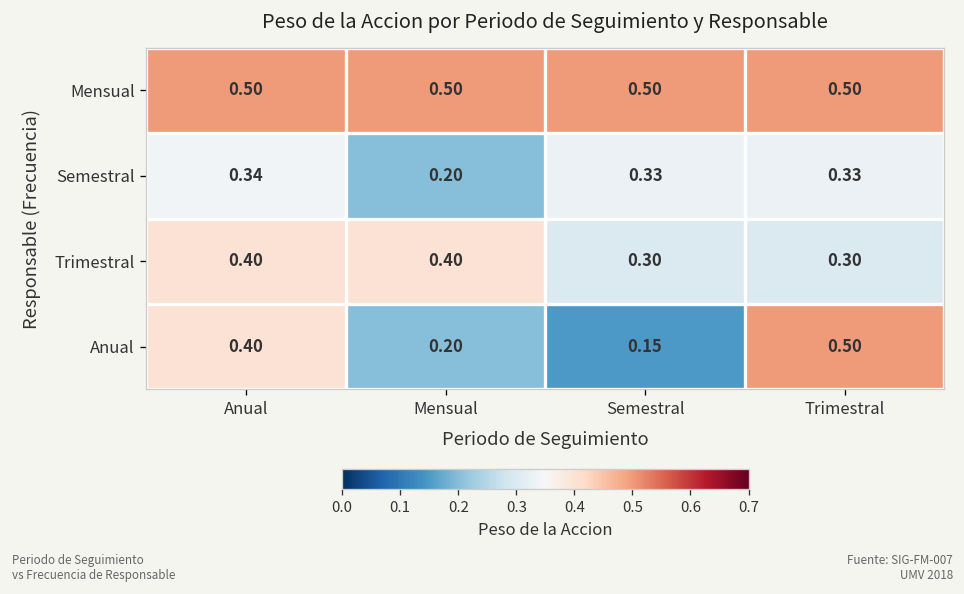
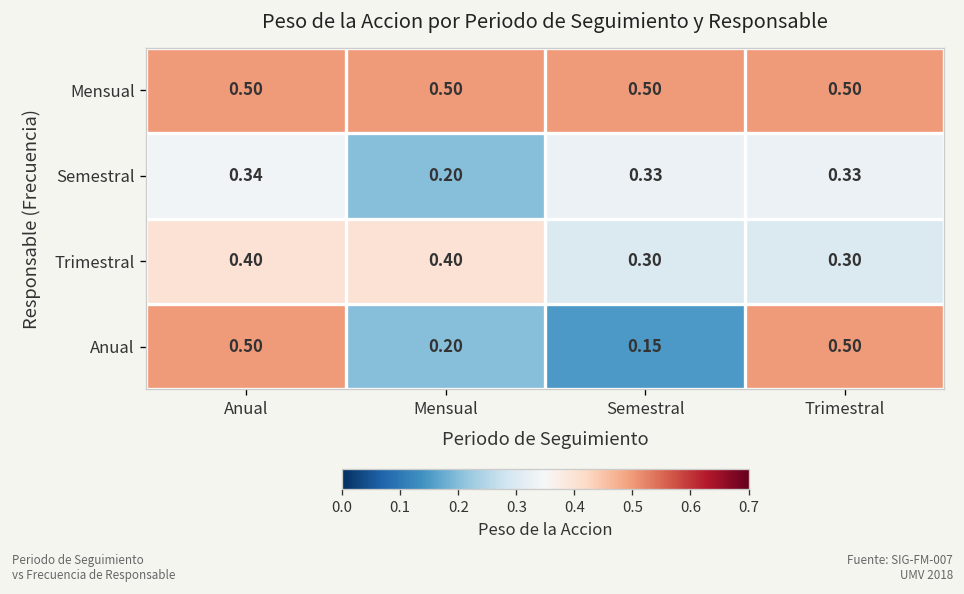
Anual, Anual: 0.40 -> 0.50
